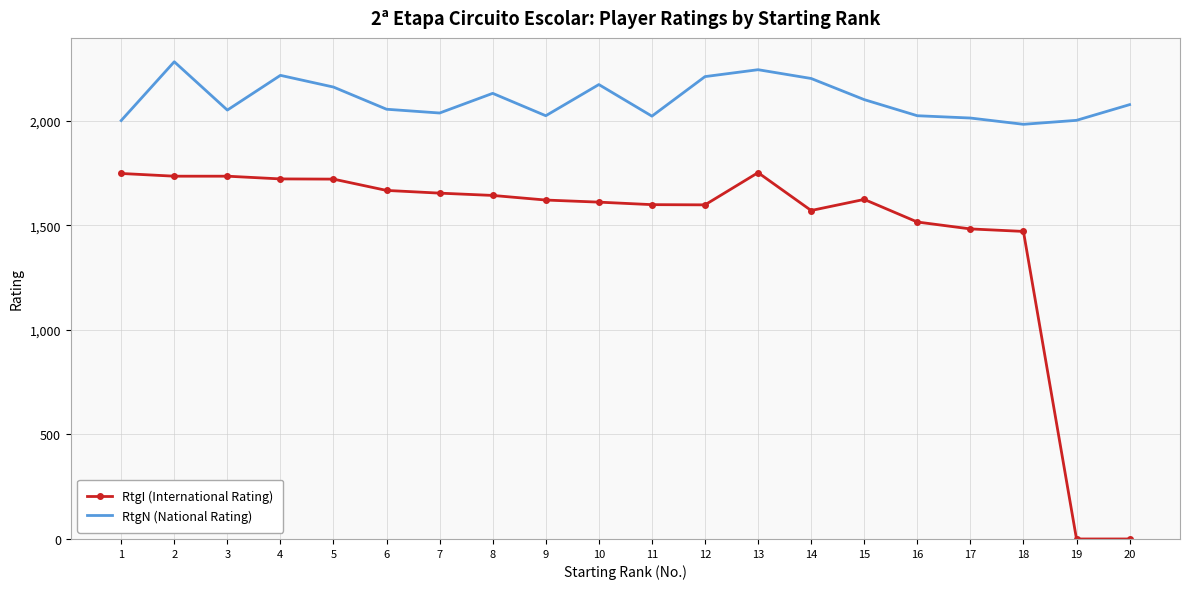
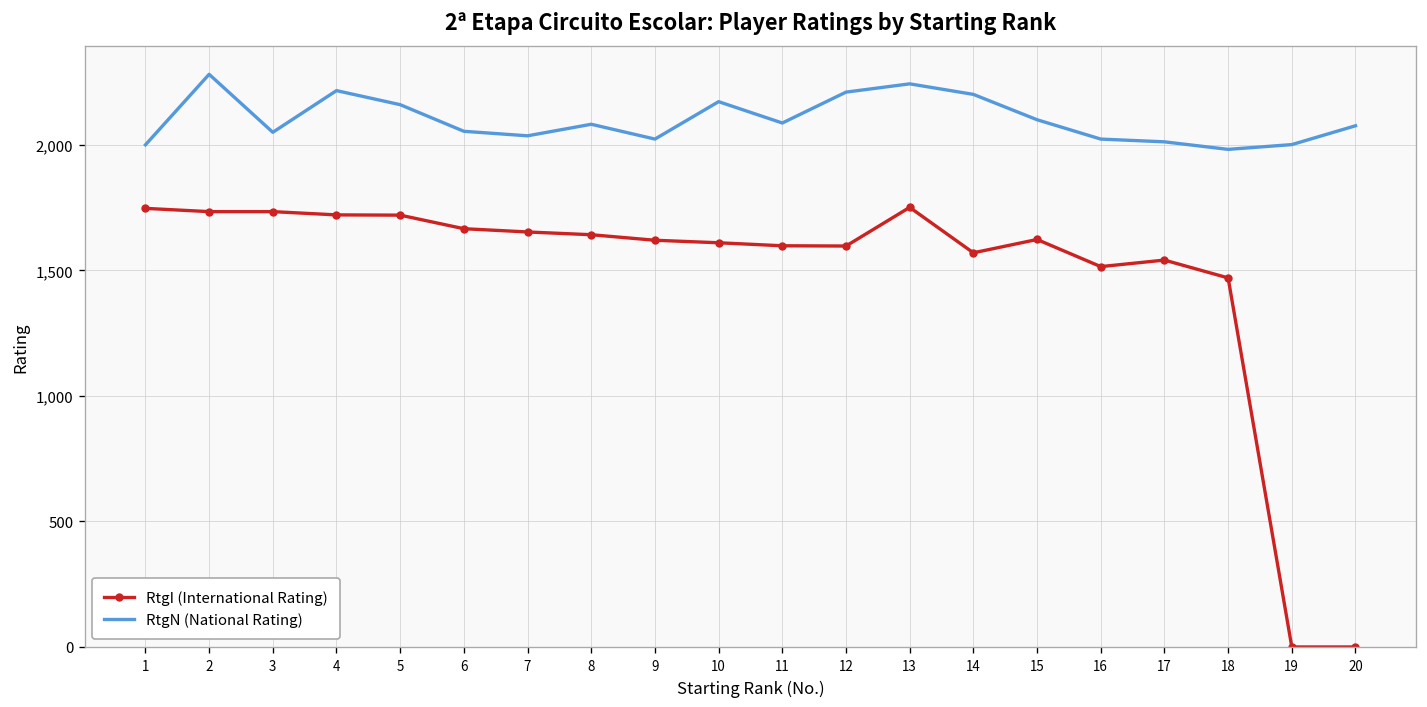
RtgN (National Rating), 8: 2,130 -> 2,080
RtgN (National Rating), 11: 2,020 -> 2,090
RtgI (International Rating), 17: 1,480 -> 1,540
